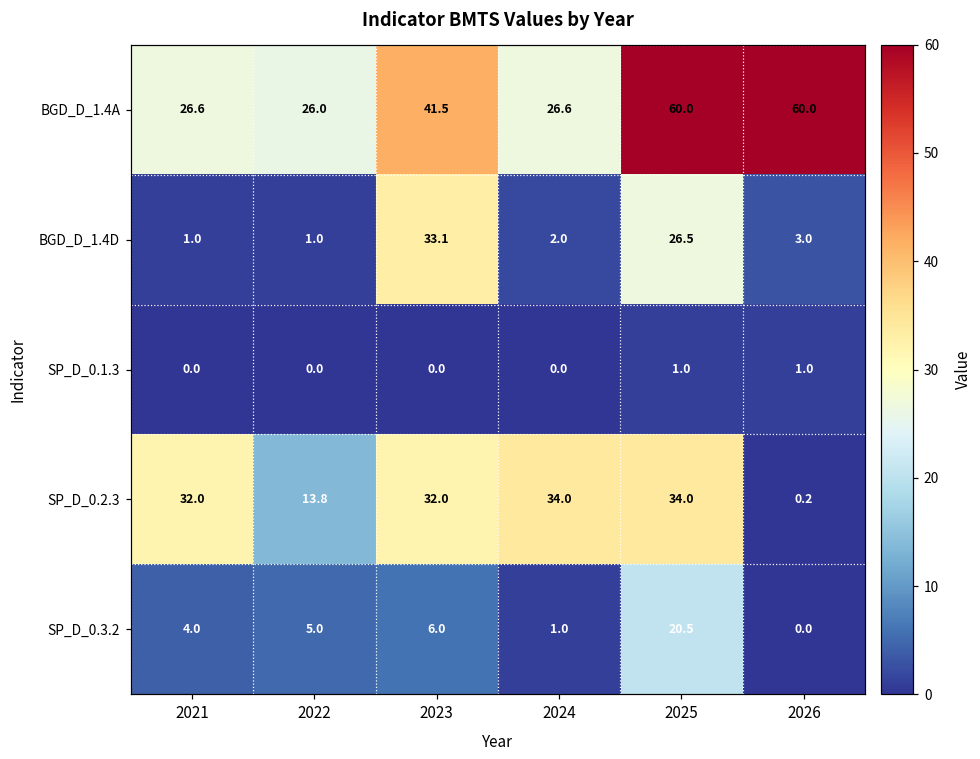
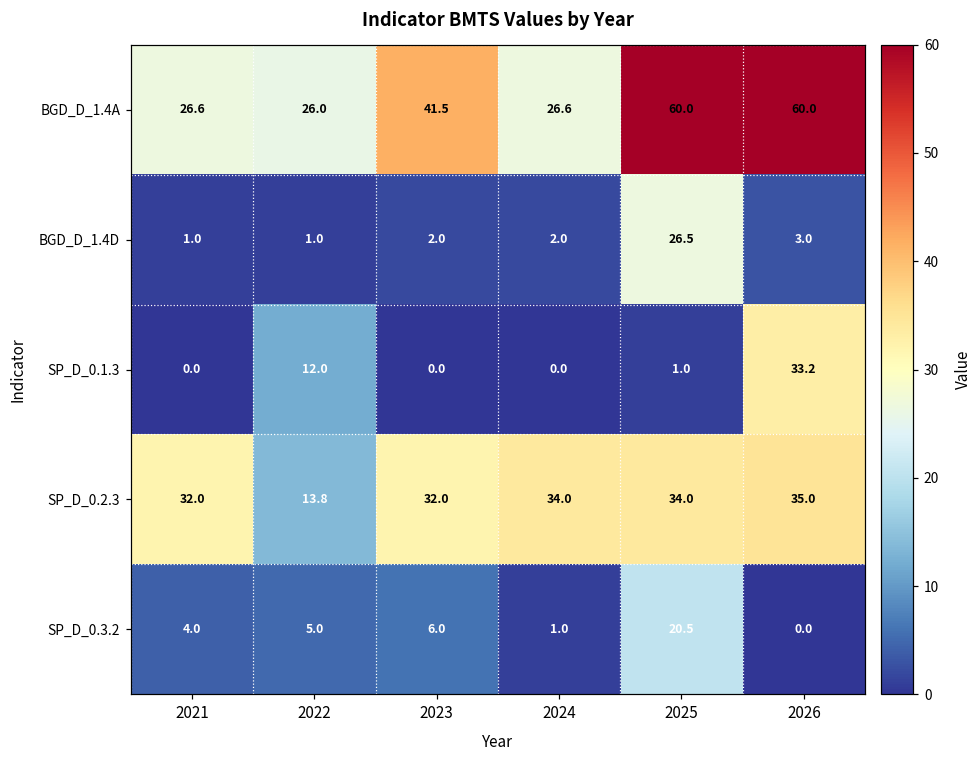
BGD_D_1.4D, 2023: 33.1 -> 2.0
SP_D_0.1.3, 2022: 0.0 -> 12.0
SP_D_0.1.3, 2026: 1.0 -> 33.2
SP_D_0.2.3, 2026: 0.2 -> 35.0
